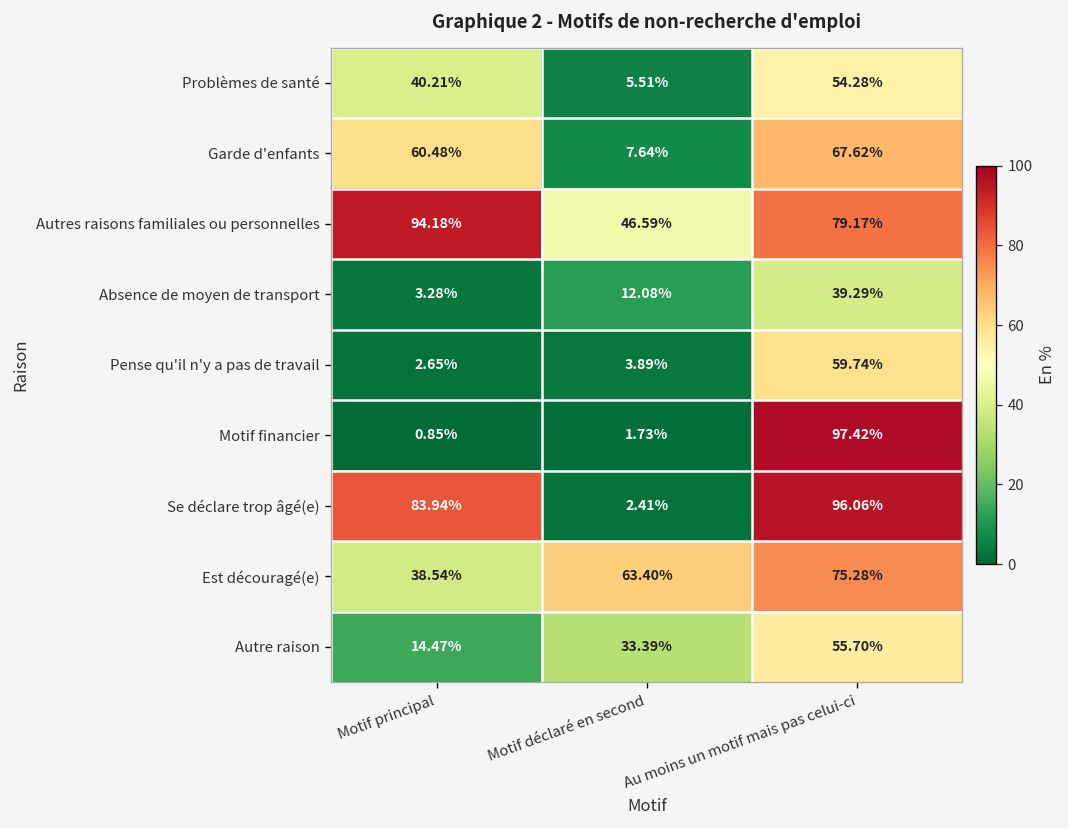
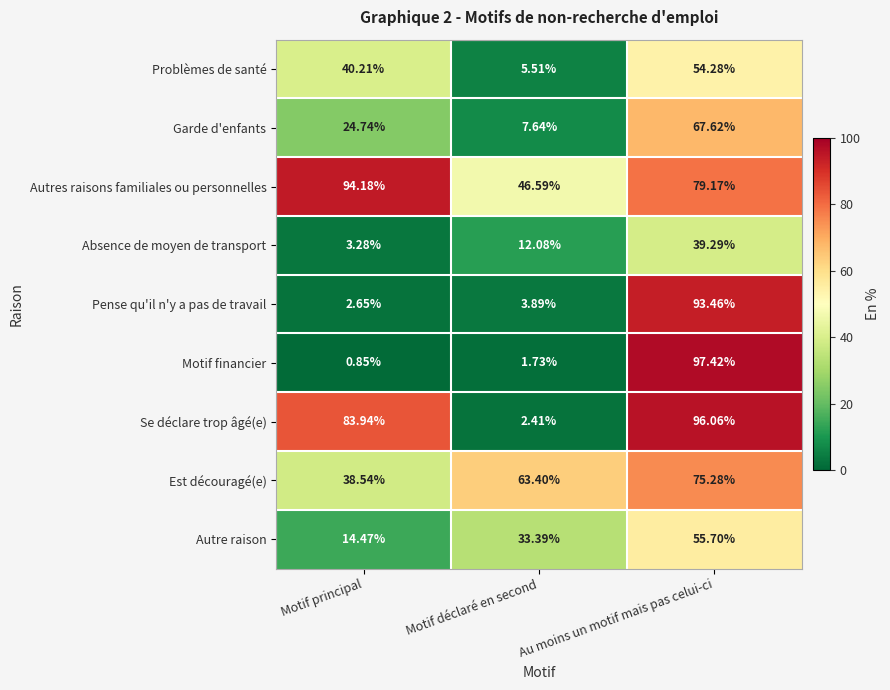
Garde d'enfants, Motif principal: 60.48% -> 24.74%
Pense qu'il n'y a pas de travail, Au moins un motif mais pas celui-ci: 59.74% -> 93.46%
